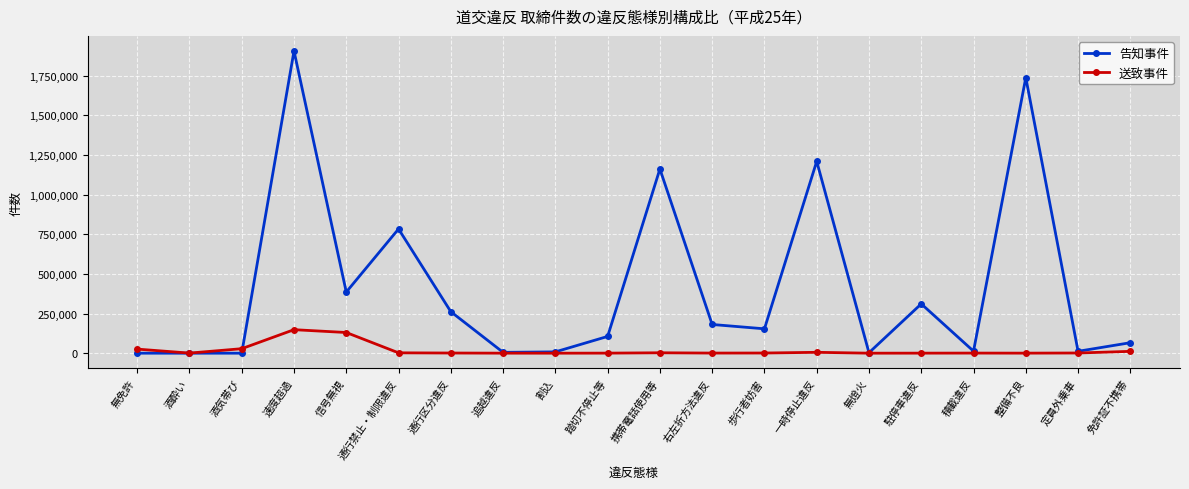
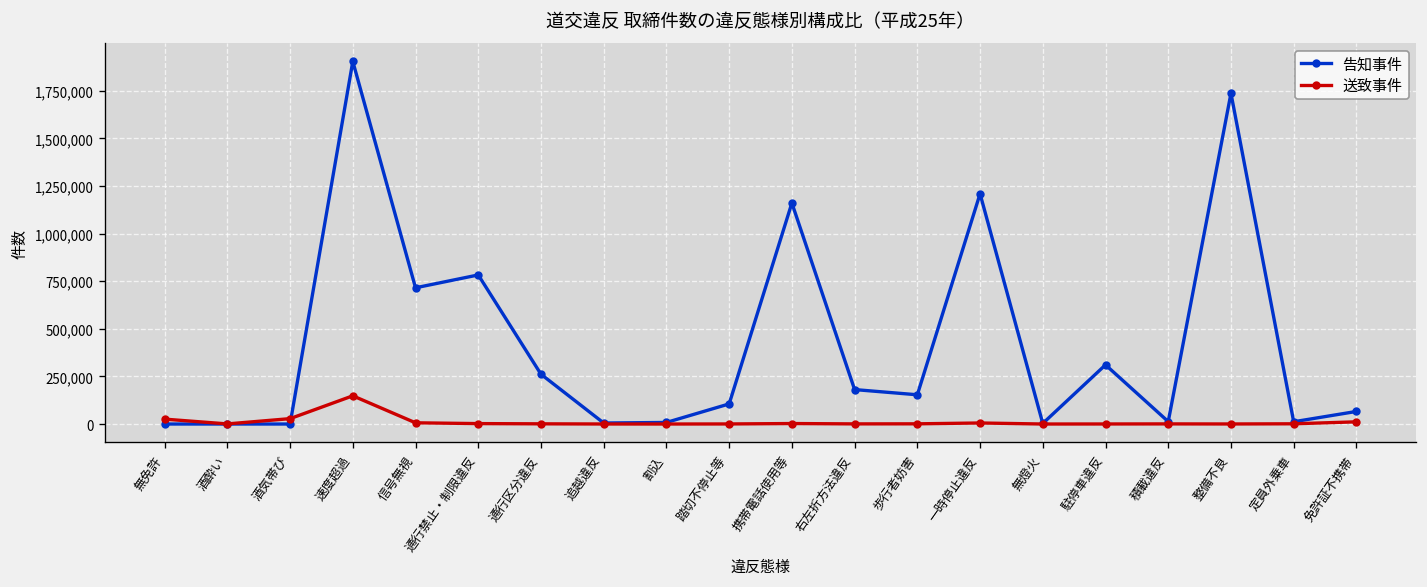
告知事件, 信号無視: 390,000 -> 720,000
送致事件, 信号無視: 130,000 -> 10,000
